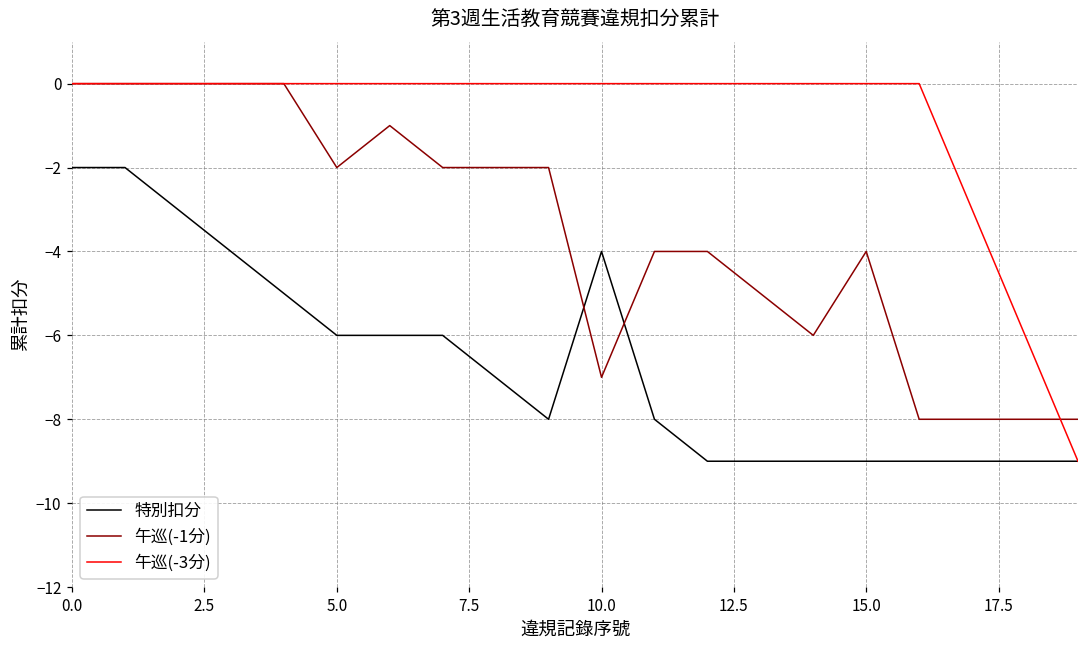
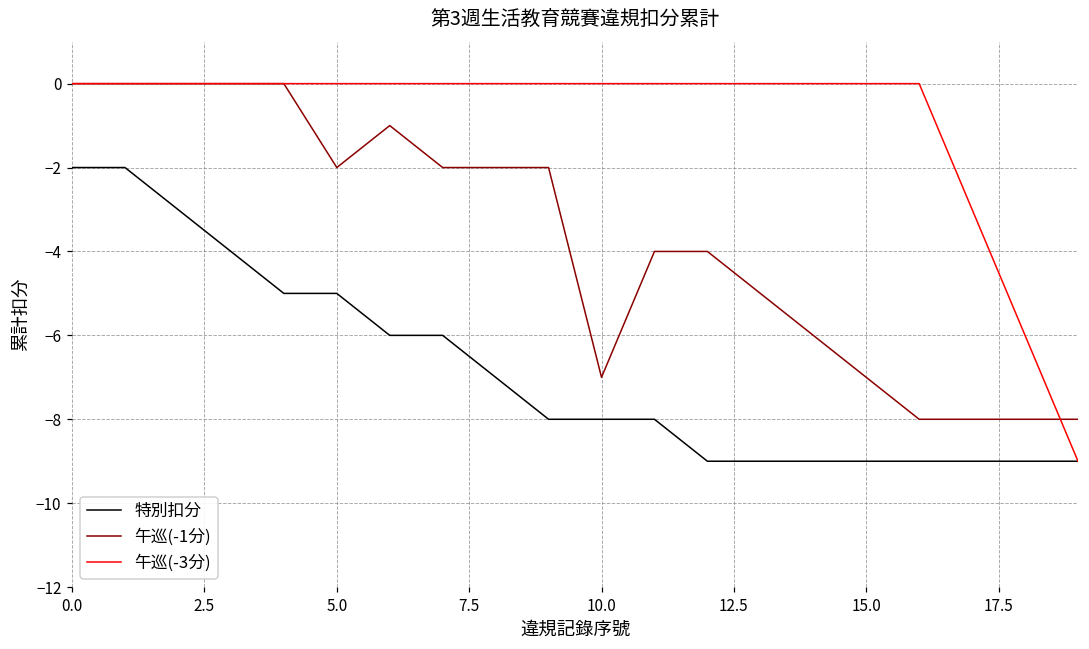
特別扣分, 5.0: -6 -> -5
特別扣分, 10.0: -4 -> -8
午巡(-1分), 15.0: -4 -> -7
